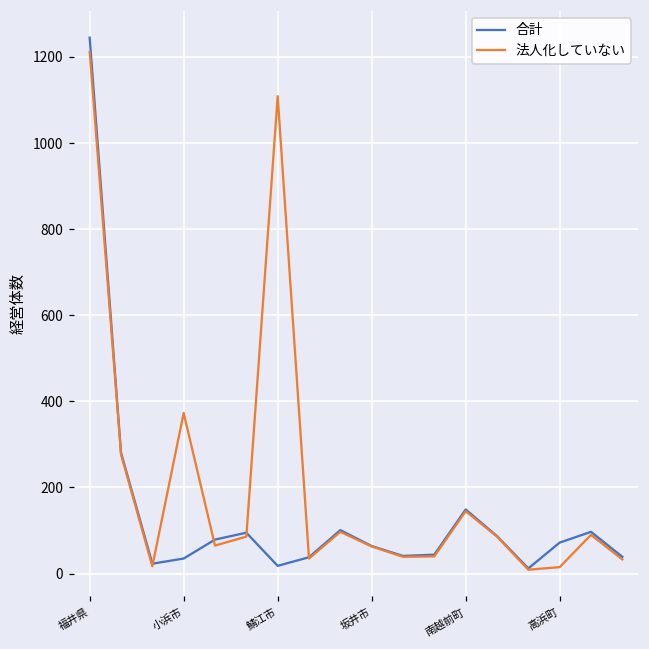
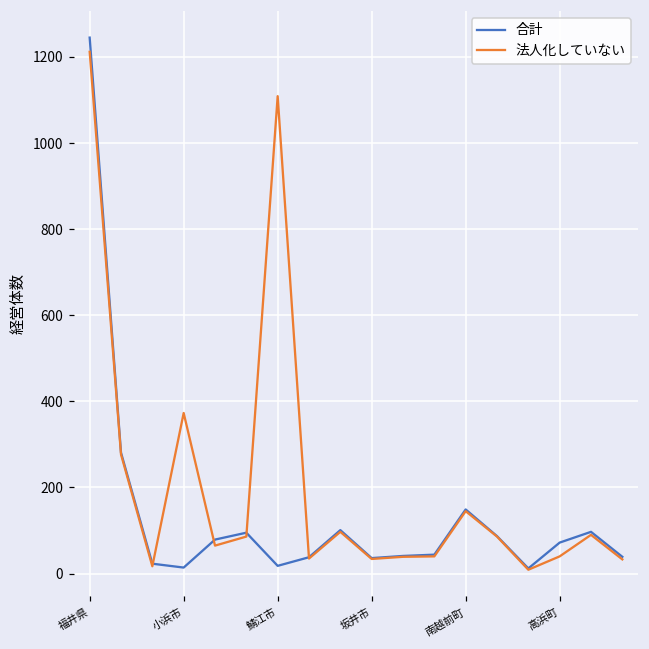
合計, 小浜市: 40 -> 10
合計, 坂井市: 60 -> 40
法人化していない, 坂井市: 60 -> 30
法人化していない, 高浜町: 20 -> 40
